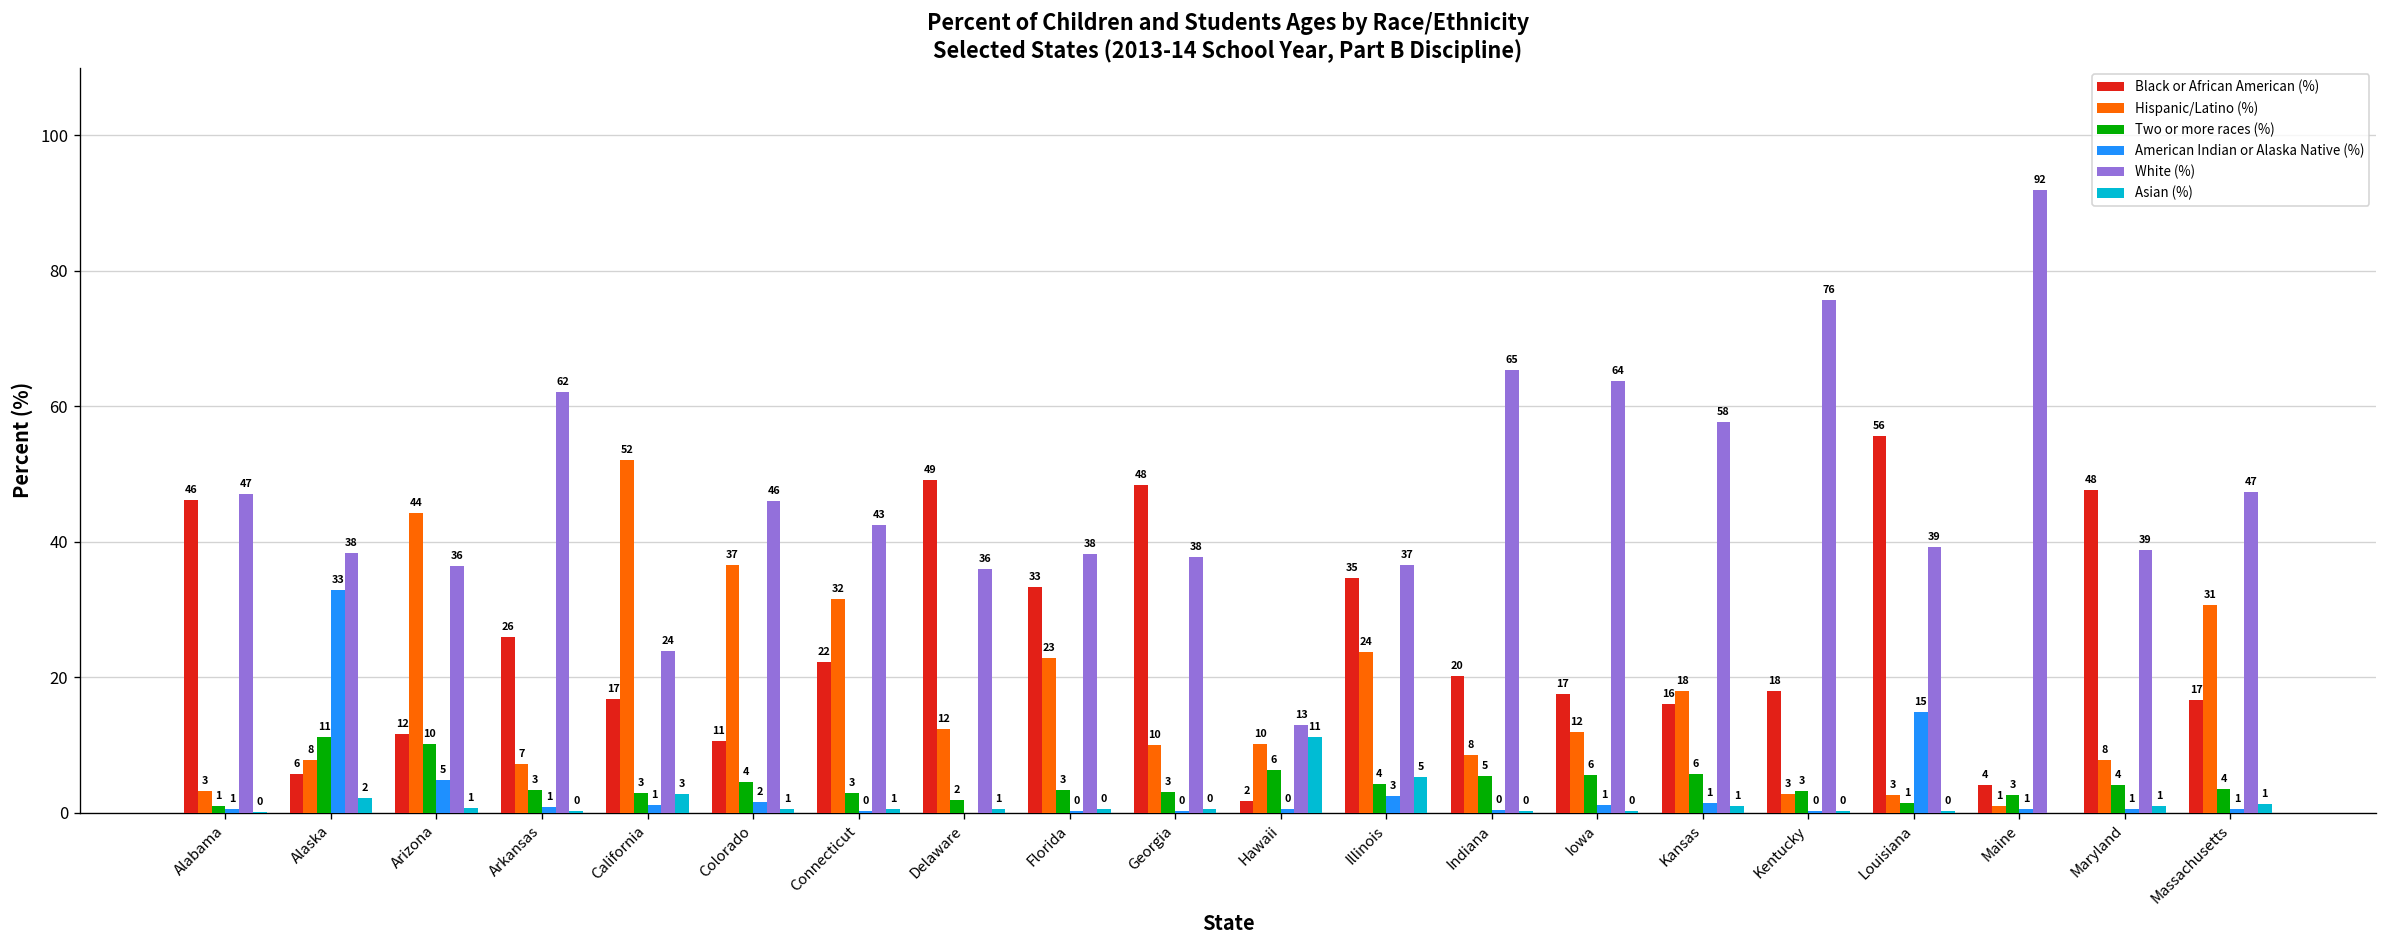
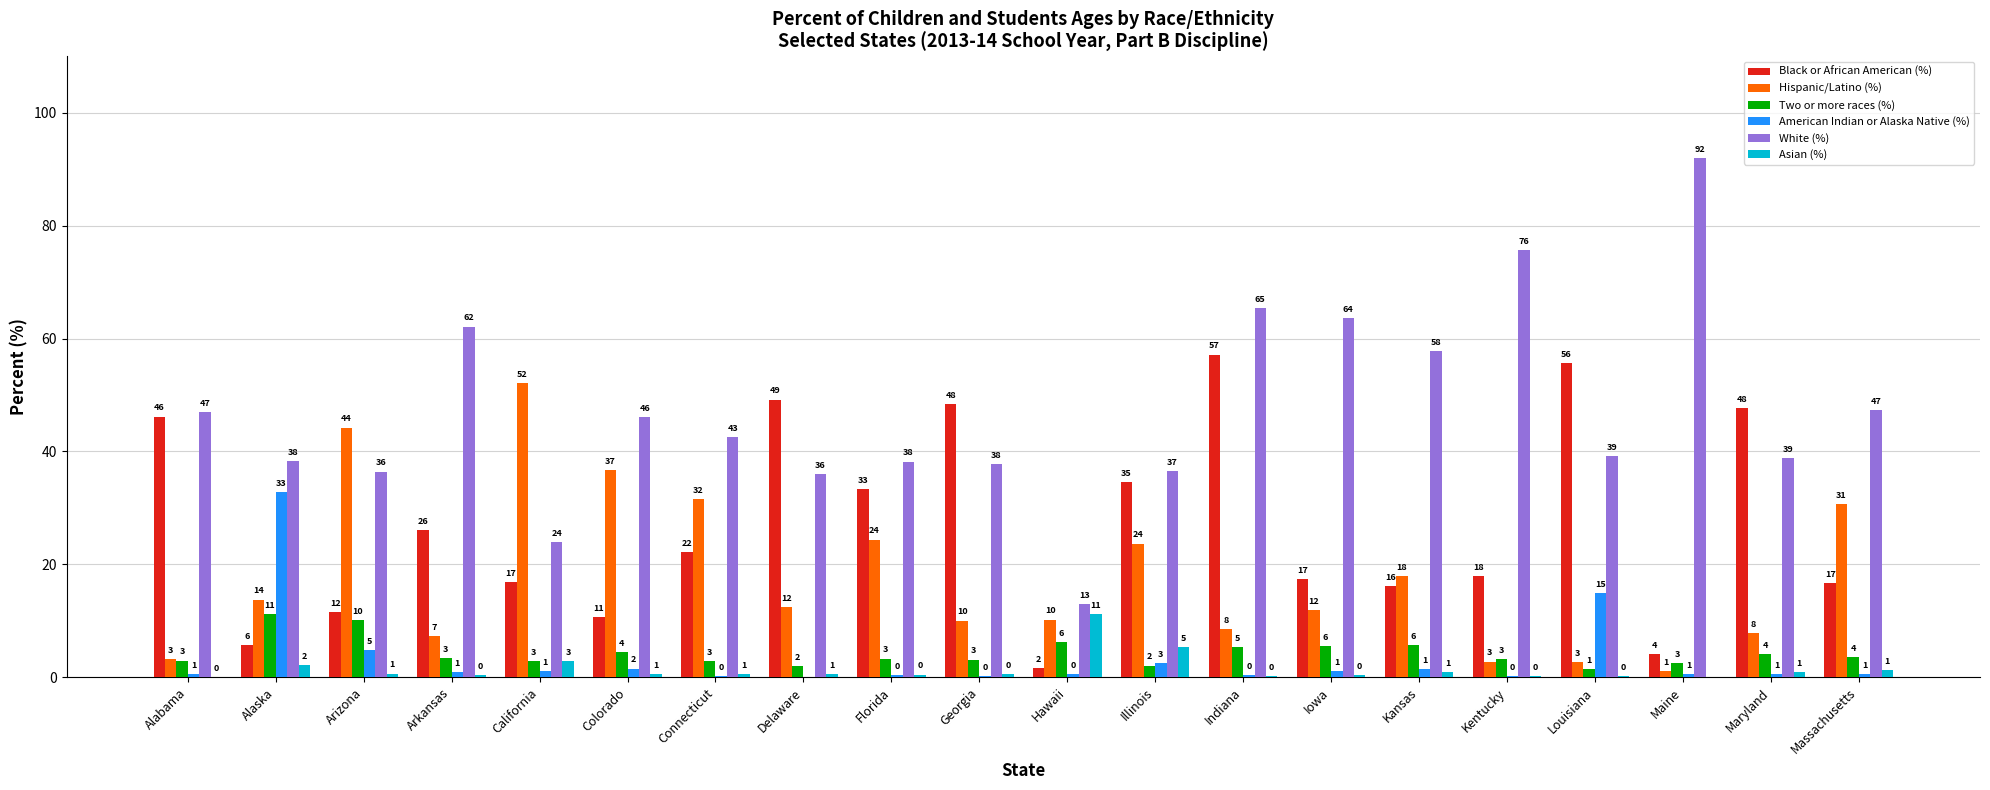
Two or more races (%), Alabama: 1 -> 3
Hispanic/Latino (%), Alaska: 8 -> 14
Hispanic/Latino (%), Florida: 23 -> 24
Two or more races (%), Illinois: 4 -> 2
Black or African American (%), Indiana: 20 -> 57
